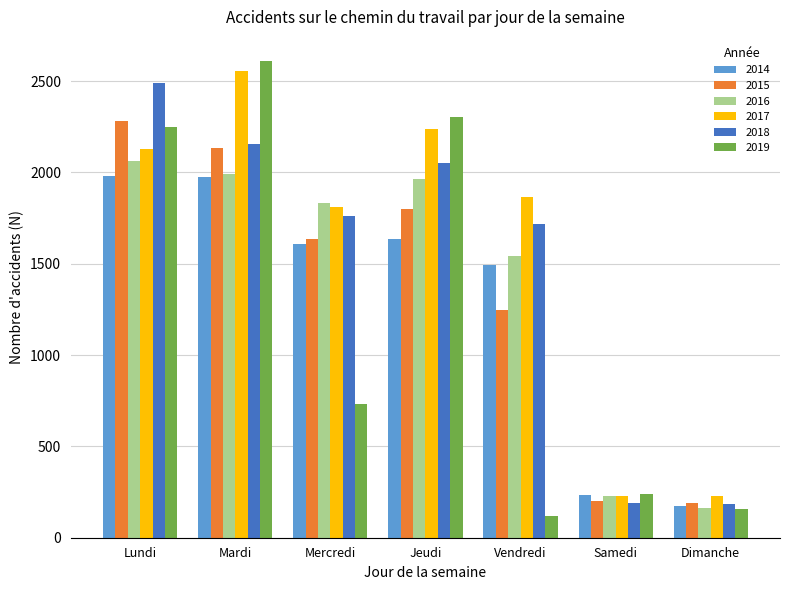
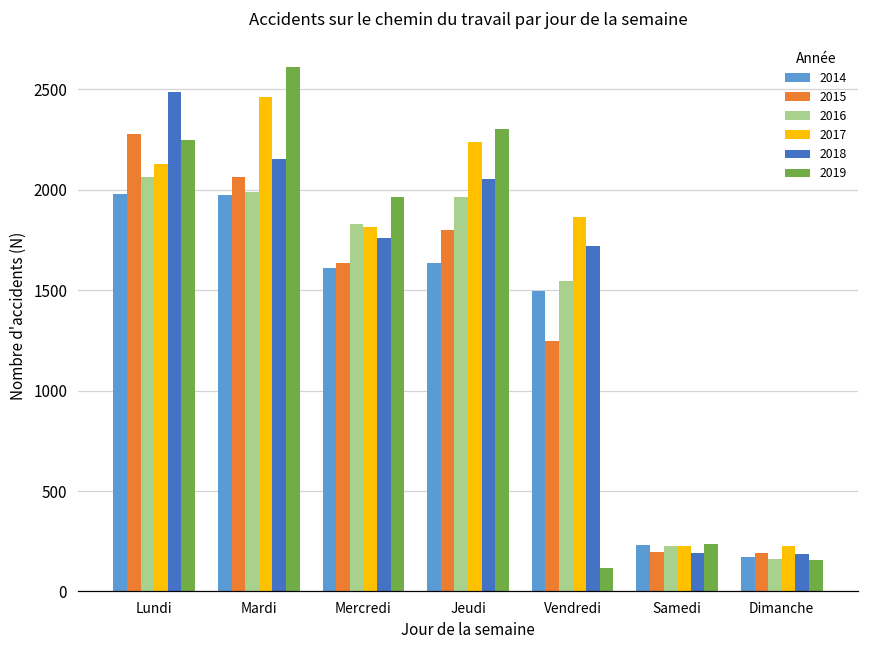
2015, Mardi: 2130 -> 2060
2017, Mardi: 2560 -> 2460
2019, Mercredi: 730 -> 1960
